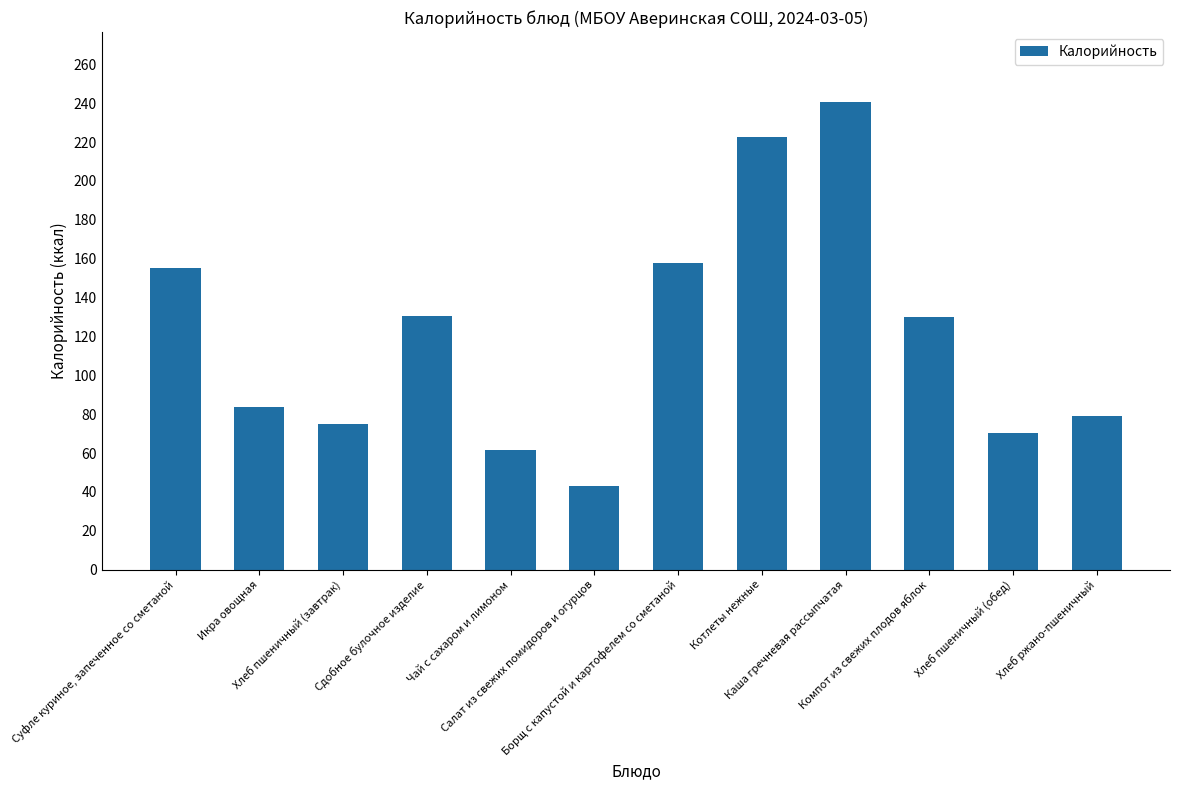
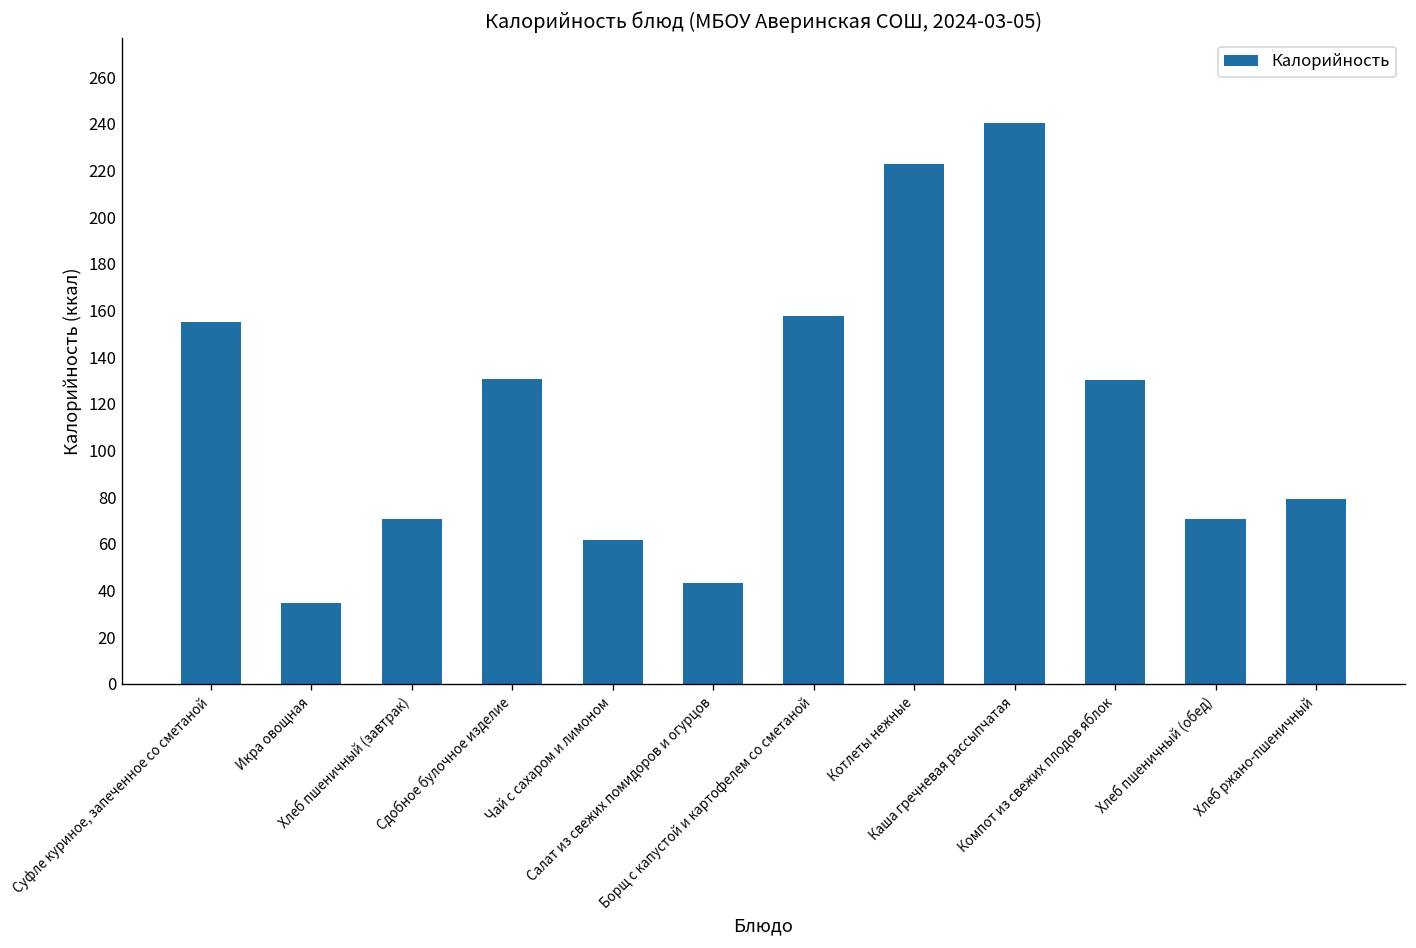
Икра овощная: 84 -> 35
Хлеб пшеничный (завтрак): 75 -> 71
